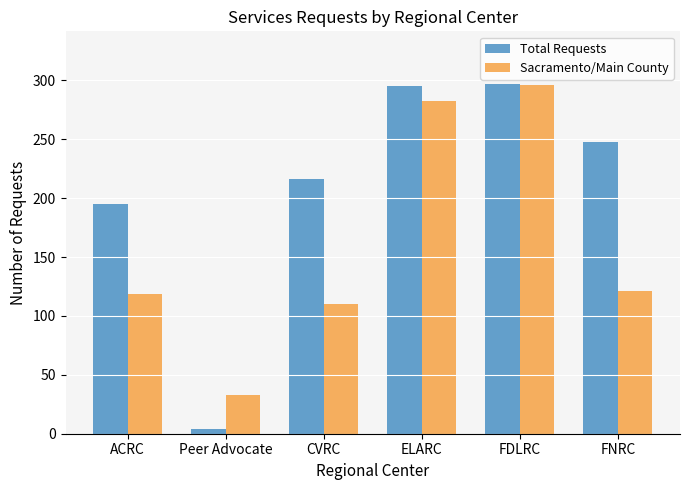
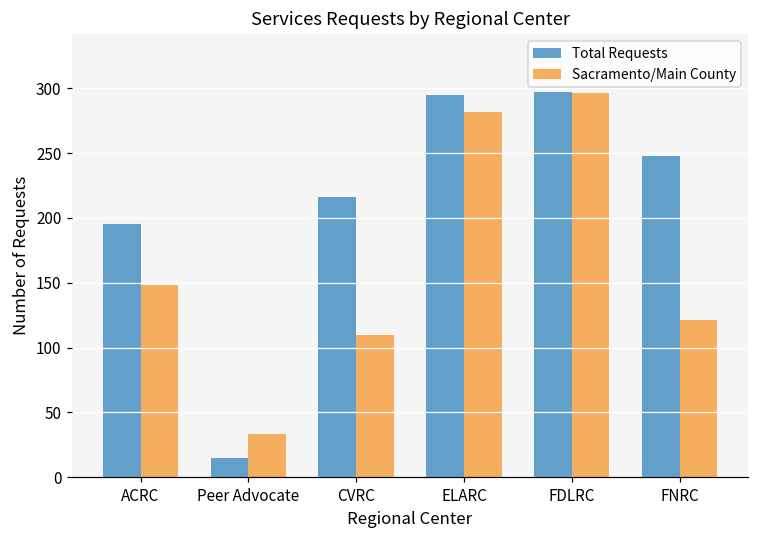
Sacramento/Main County, ACRC: 119 -> 148
Total Requests, Peer Advocate: 4 -> 15
